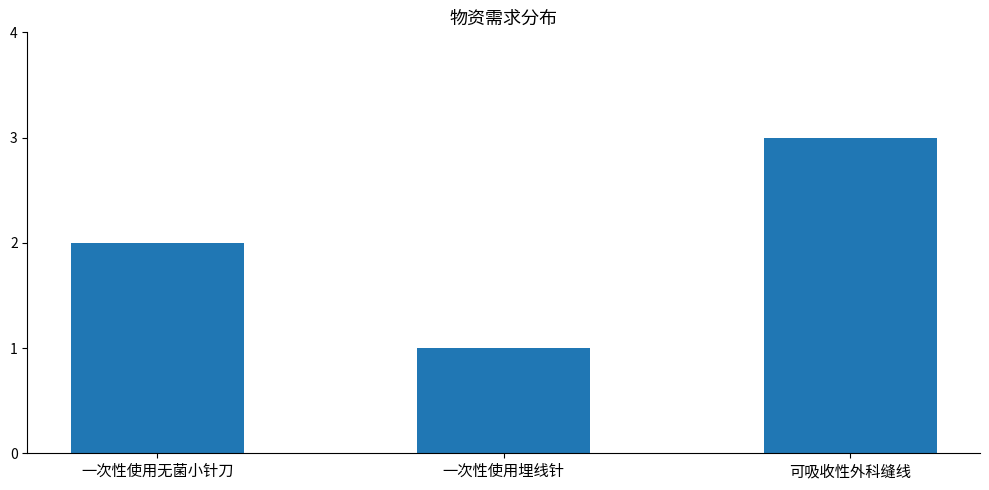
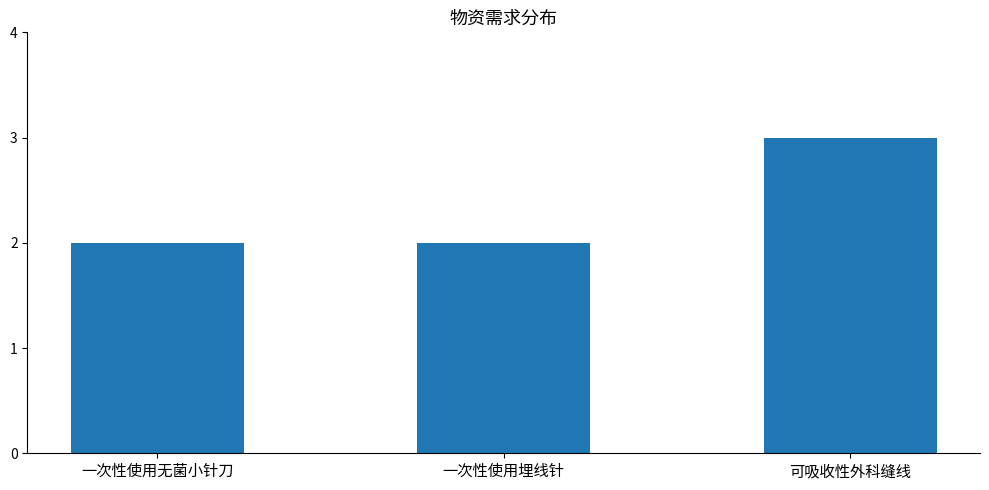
一次性使用埋线针: 1 -> 2
